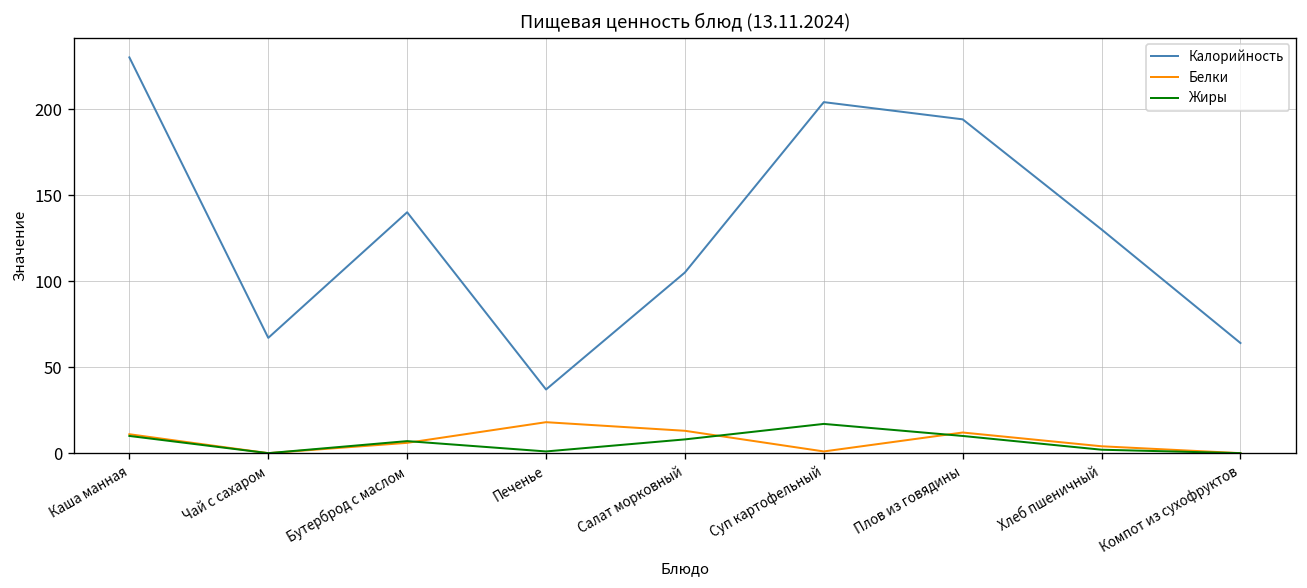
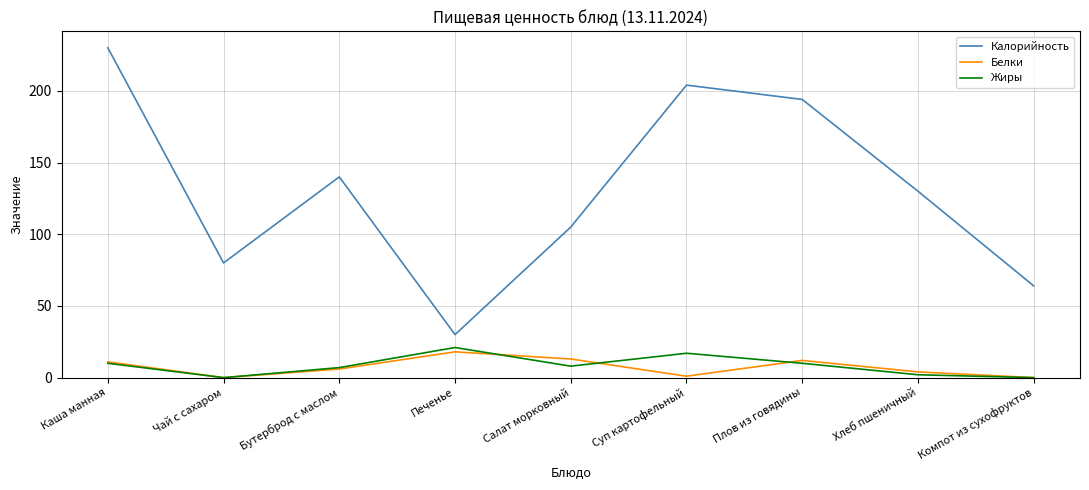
Калорийность, Чай с сахаром: 67 -> 80
Калорийность, Печенье: 37 -> 30
Жиры, Печенье: 1 -> 21
